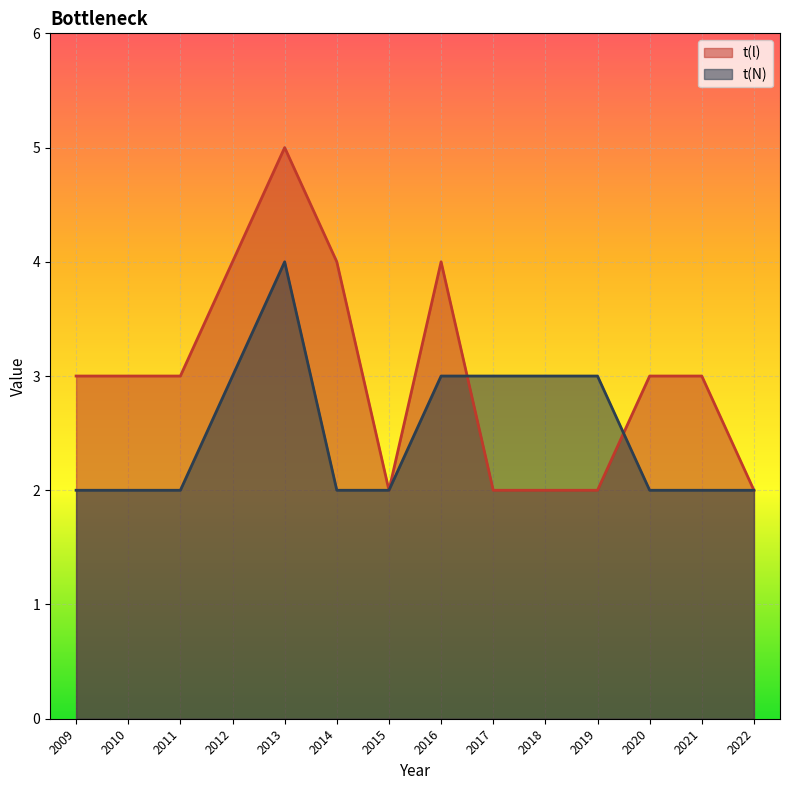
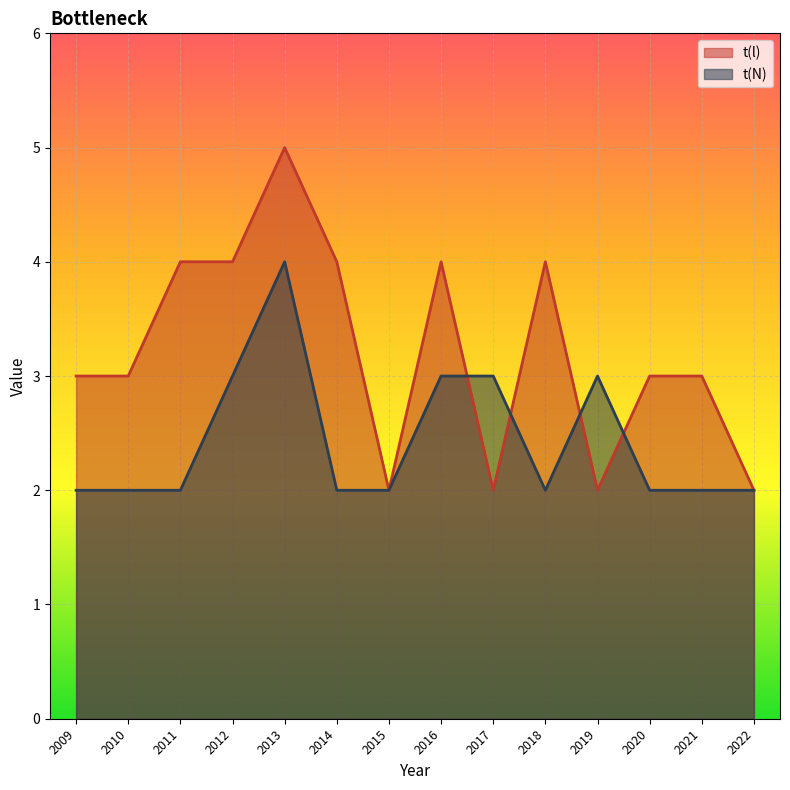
t(l), 2011: 3 -> 4
t(l), 2018: 2 -> 4
t(N), 2018: 3 -> 2
